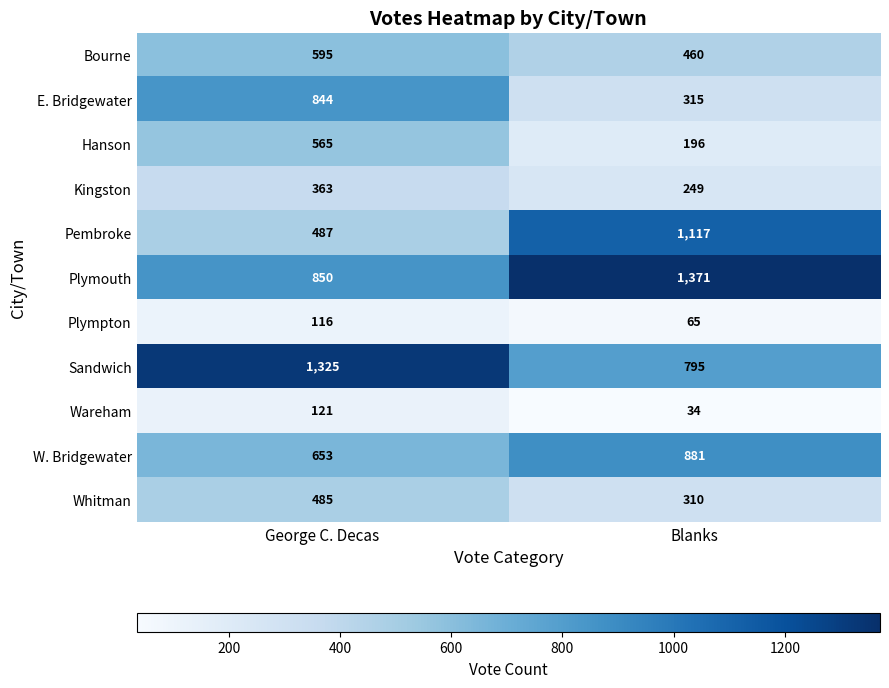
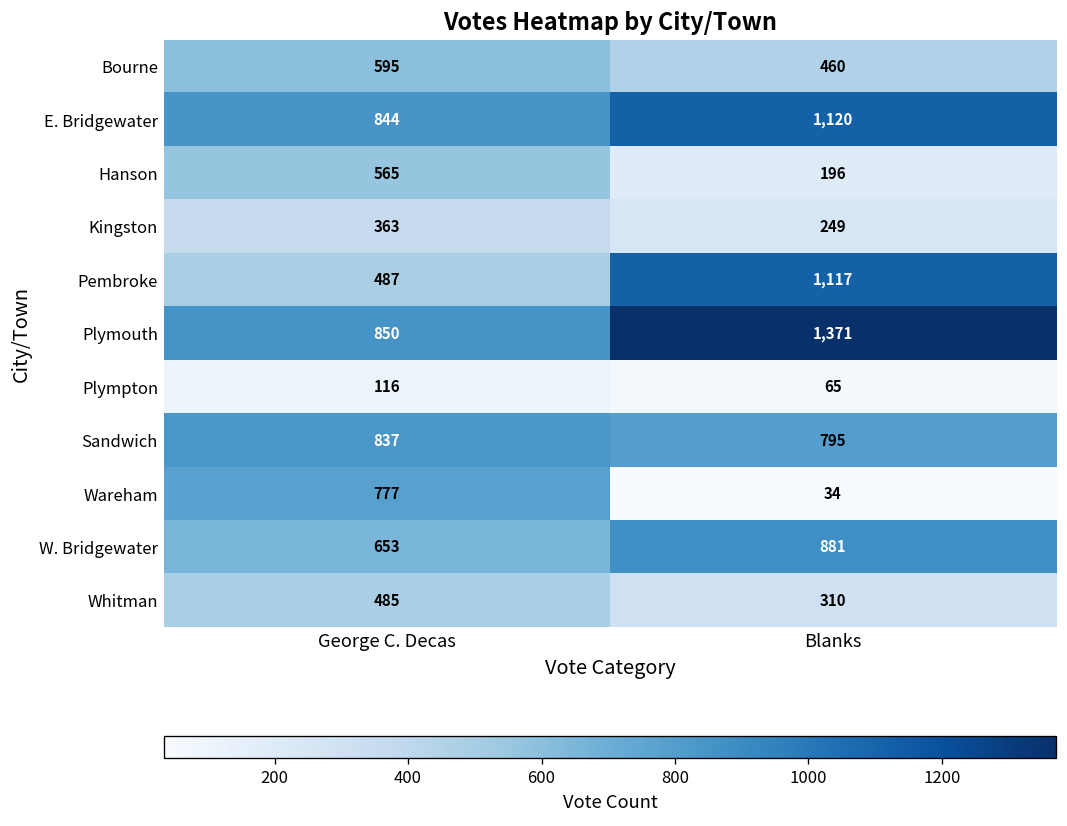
E. Bridgewater, Blanks: 315 -> 1,120
Sandwich, George C. Decas: 1,325 -> 837
Wareham, George C. Decas: 121 -> 777
